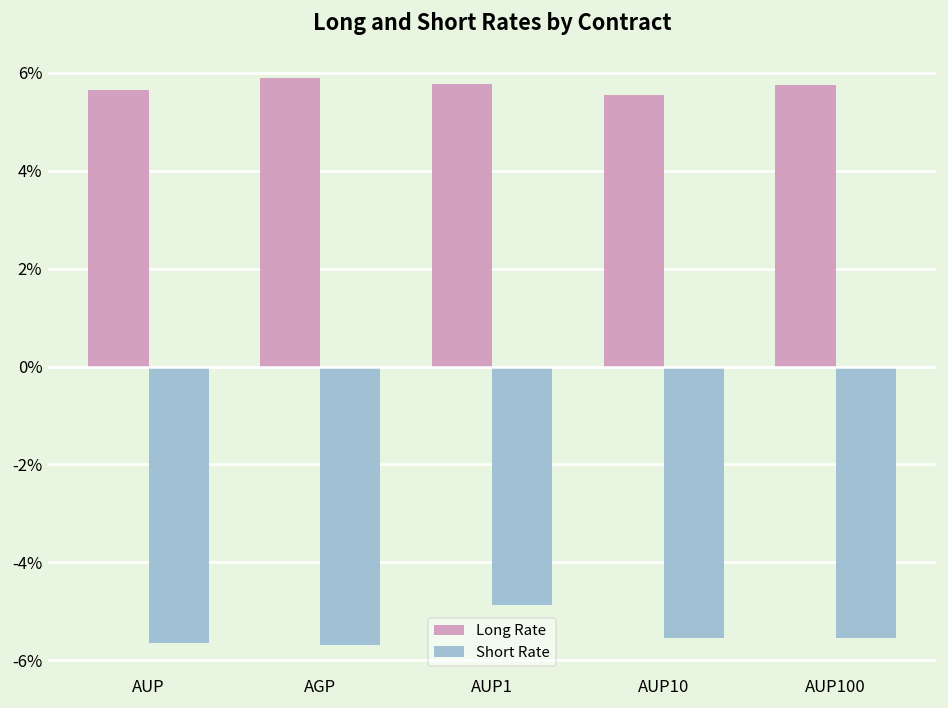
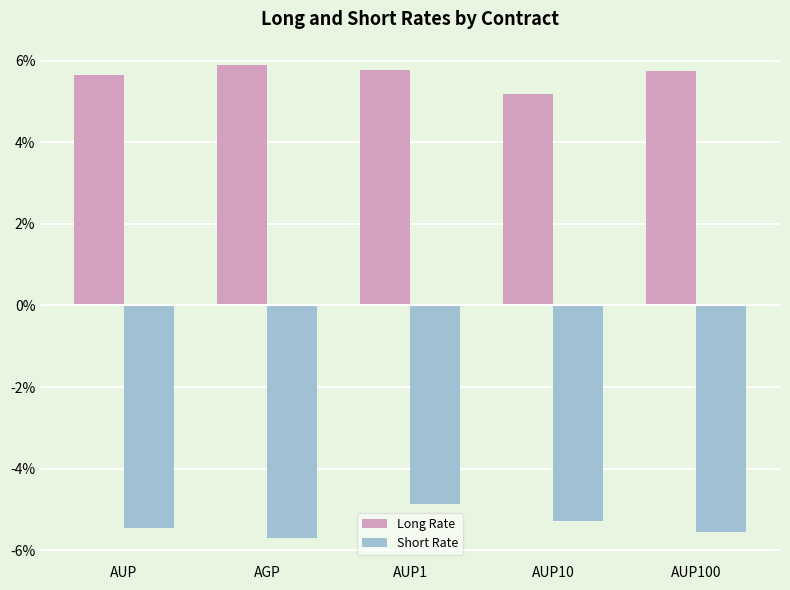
Short Rate, AUP: -5.7% -> -5.5%
Long Rate, AUP10: 5.6% -> 5.2%
Short Rate, AUP10: -5.6% -> -5.3%
